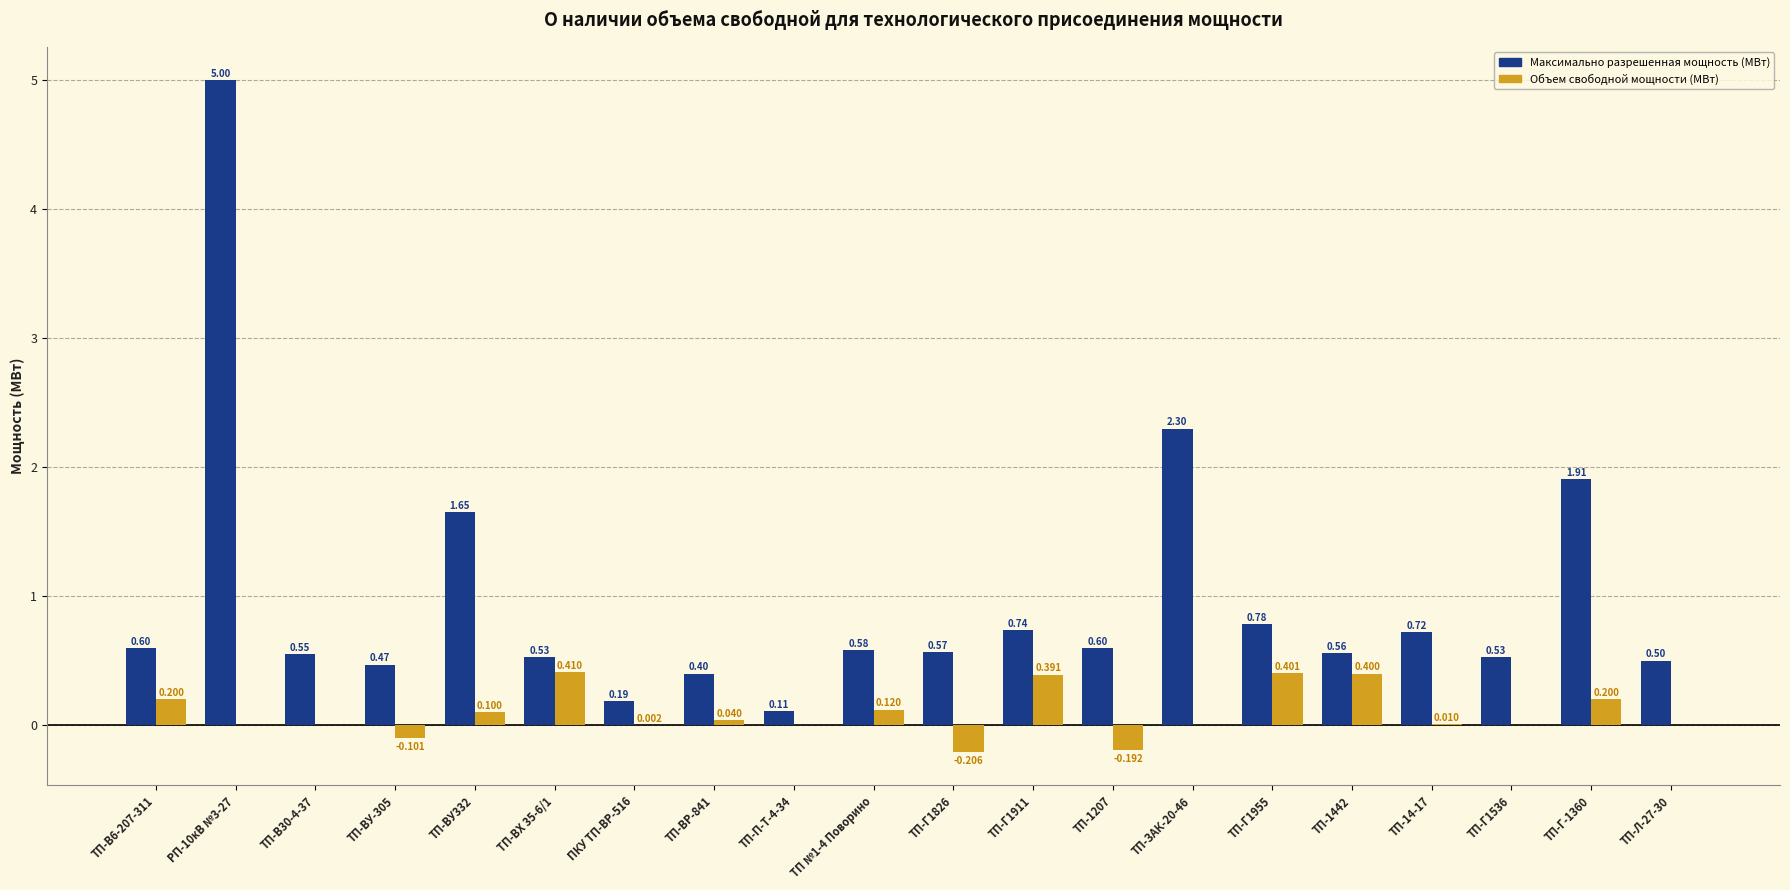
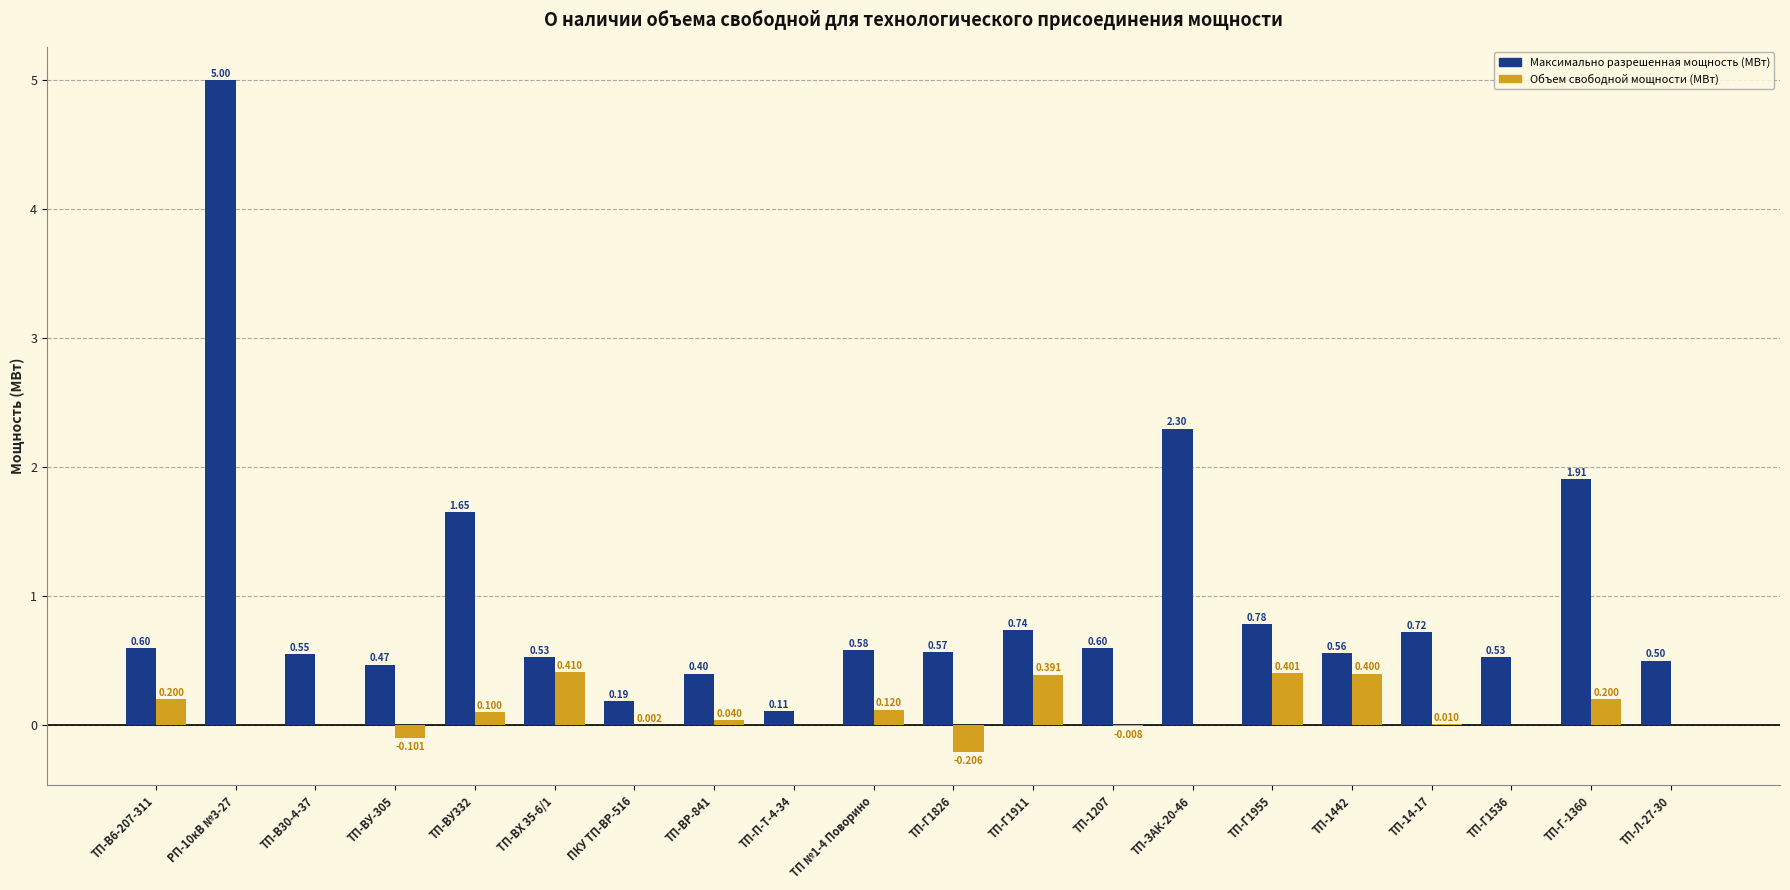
Объем свободной мощности (МВт), ТП-1207: -0.192 -> -0.008
